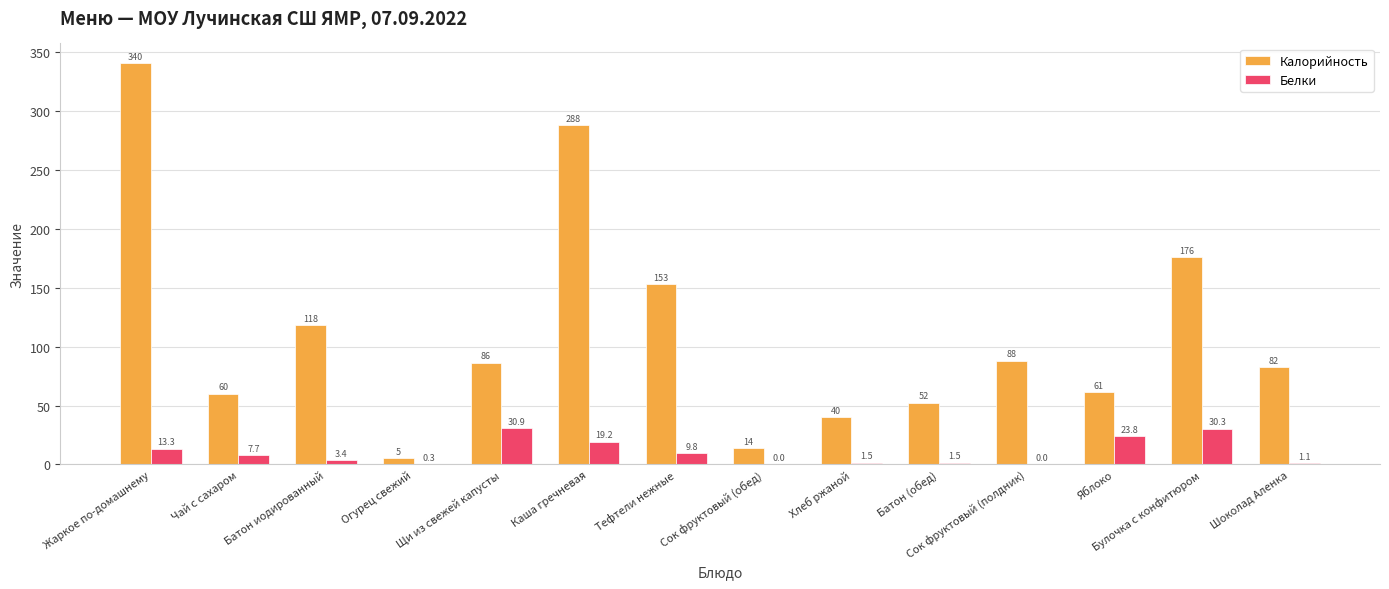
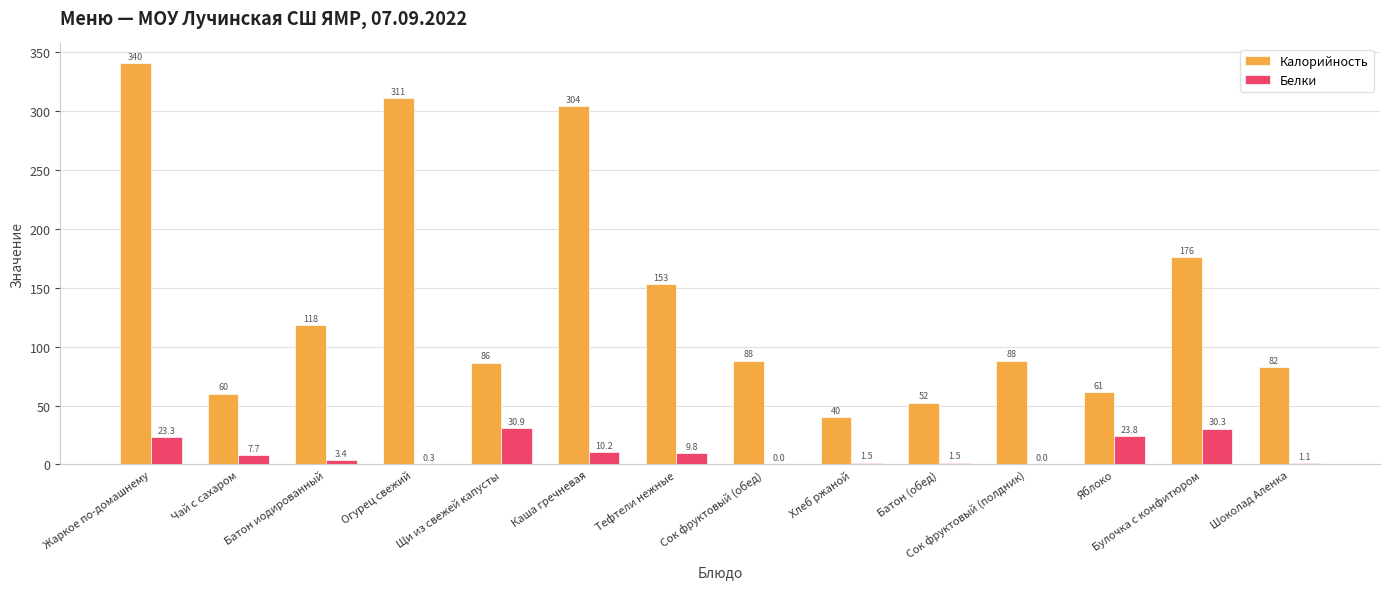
Белки, Жаркое по-домашнему: 13.3 -> 23.3
Калорийность, Огурец свежий: 5 -> 311
Калорийность, Каша гречневая: 288 -> 304
Белки, Каша гречневая: 19.2 -> 10.2
Калорийность, Сок фруктовый (обед): 14 -> 88
